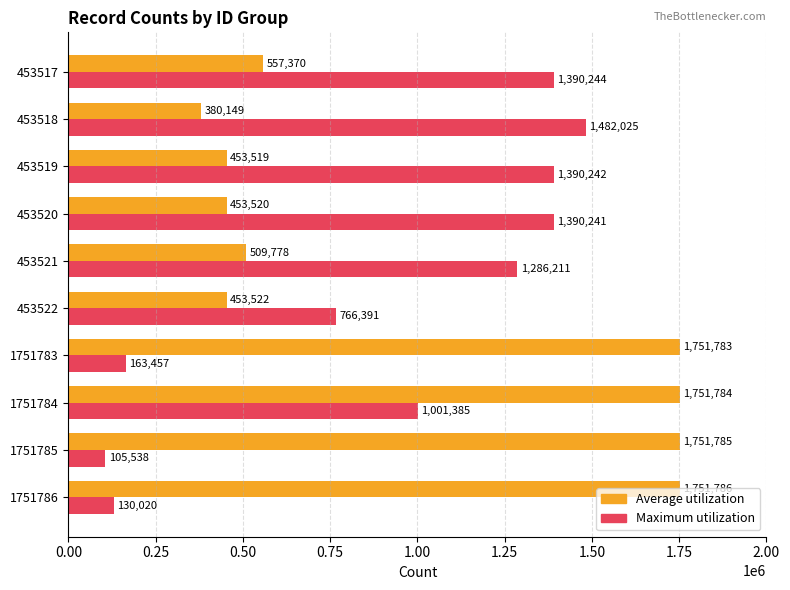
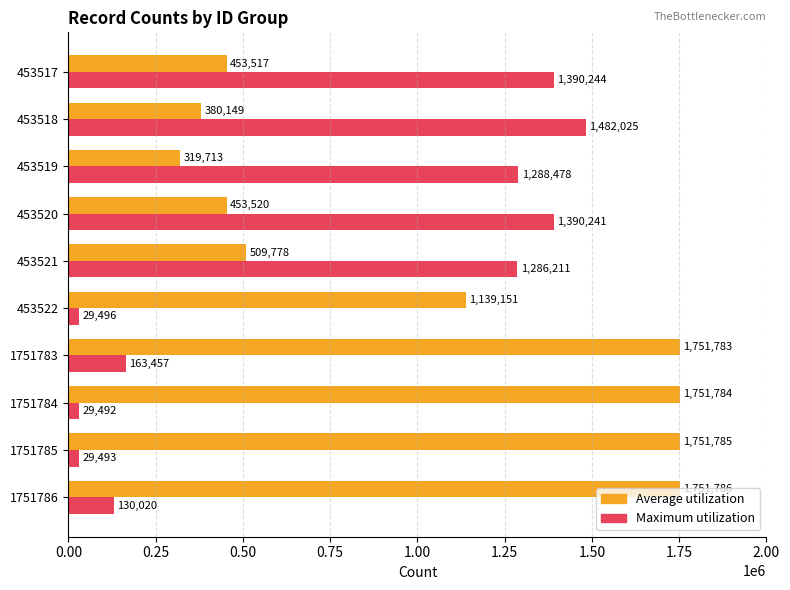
Average utilization, 453517: 557,370 -> 453,517
Average utilization, 453519: 453,519 -> 319,713
Maximum utilization, 453519: 1,390,242 -> 1,288,478
Average utilization, 453522: 453,522 -> 1,139,151
Maximum utilization, 453522: 766,391 -> 29,496
Maximum utilization, 1751784: 1,001,385 -> 29,492
Maximum utilization, 1751785: 105,538 -> 29,493
